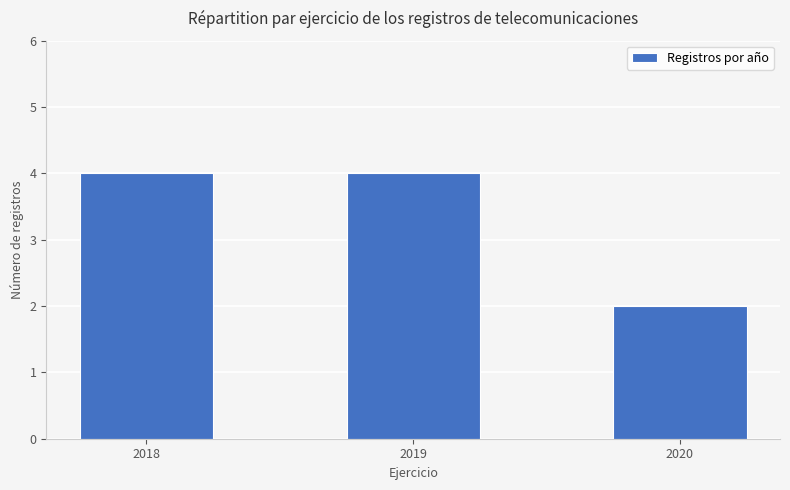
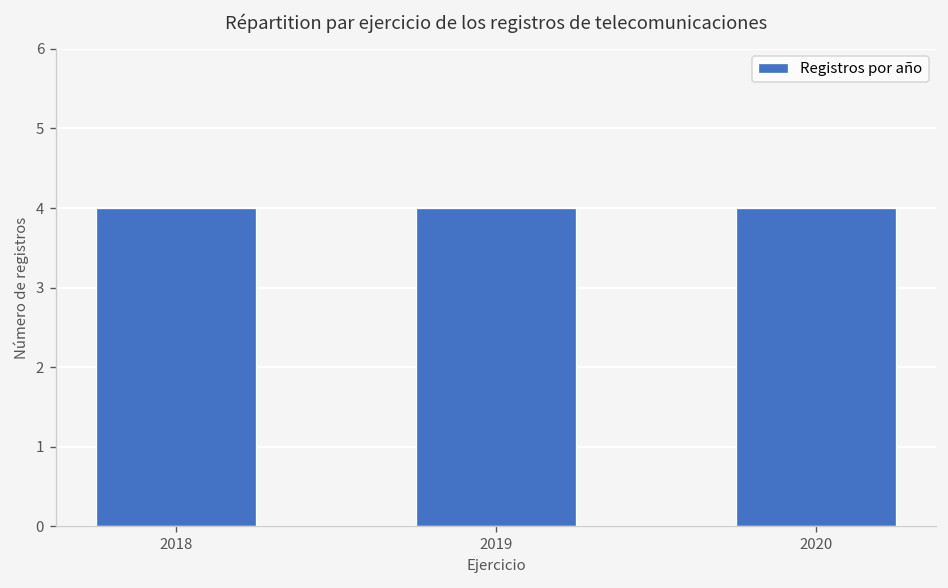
2020: 2 -> 4
